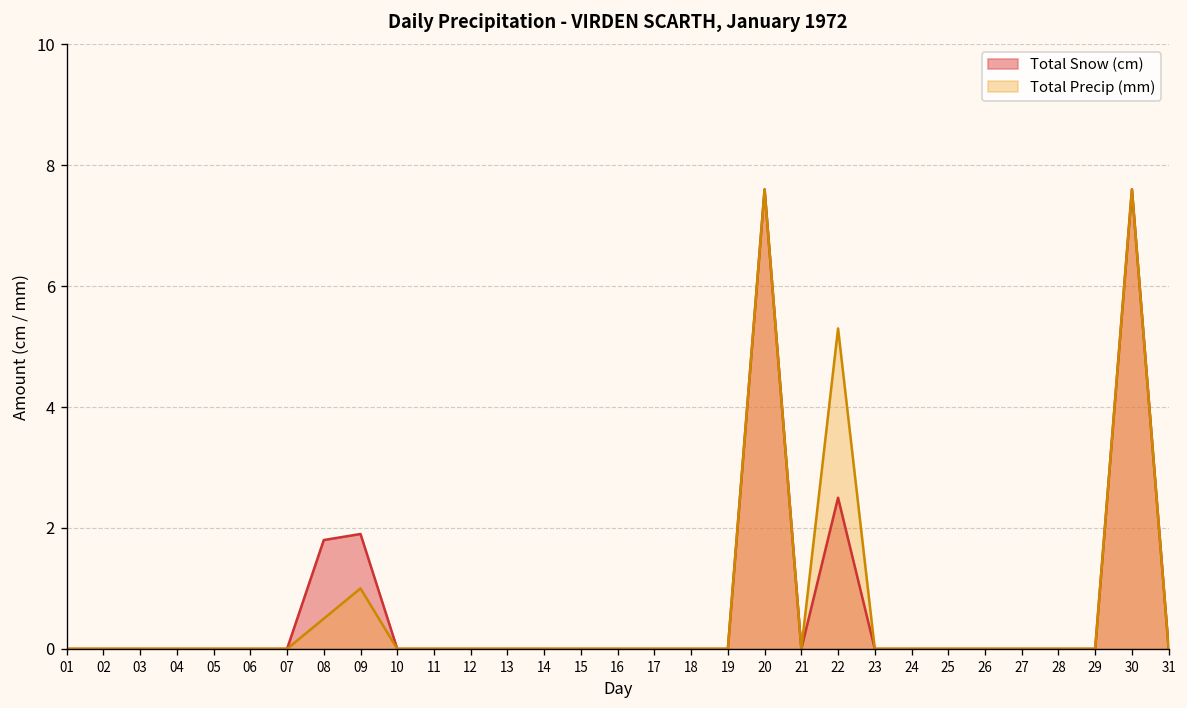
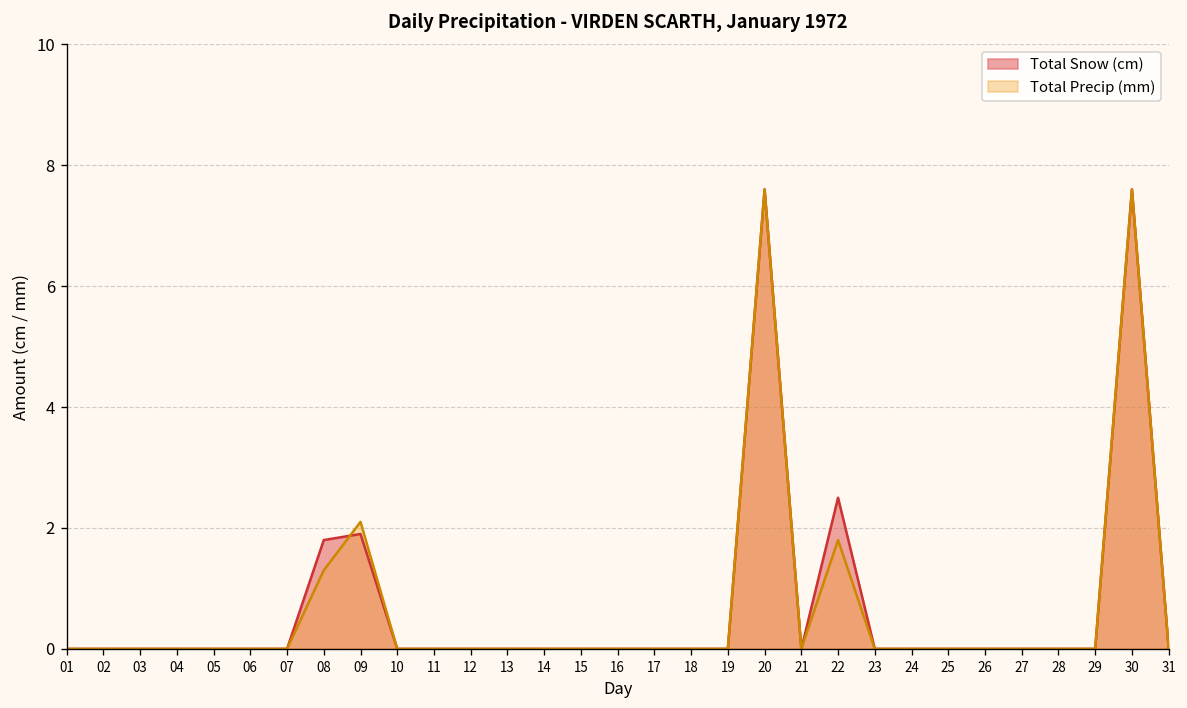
Total Precip (mm), 08: 0.5 -> 1.3
Total Precip (mm), 09: 1.0 -> 2.1
Total Precip (mm), 22: 5.3 -> 1.8
